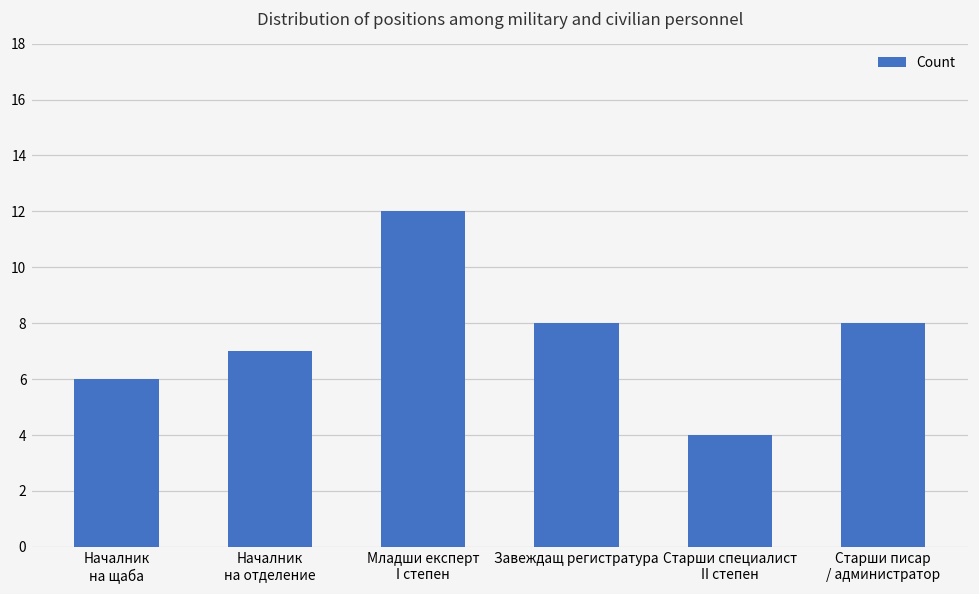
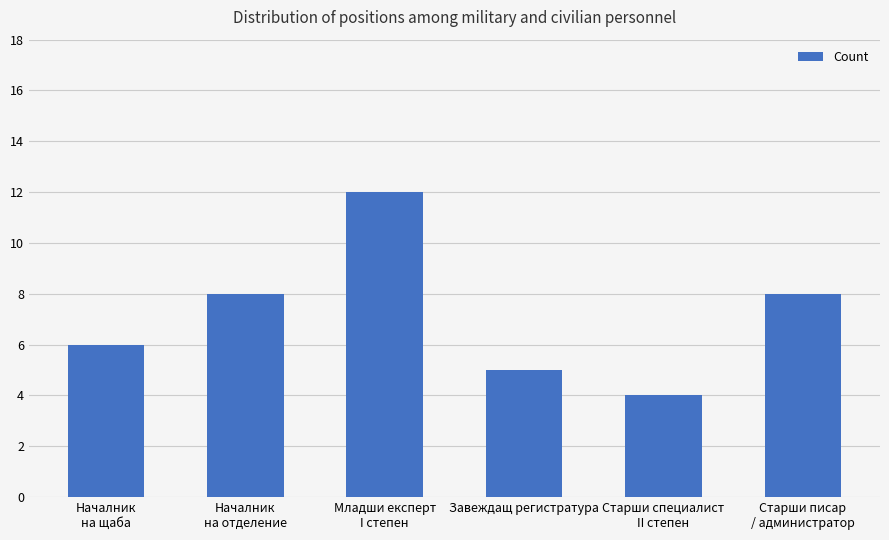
Началник на отделение: 7 -> 8
Завеждащ регистратура: 8 -> 5
